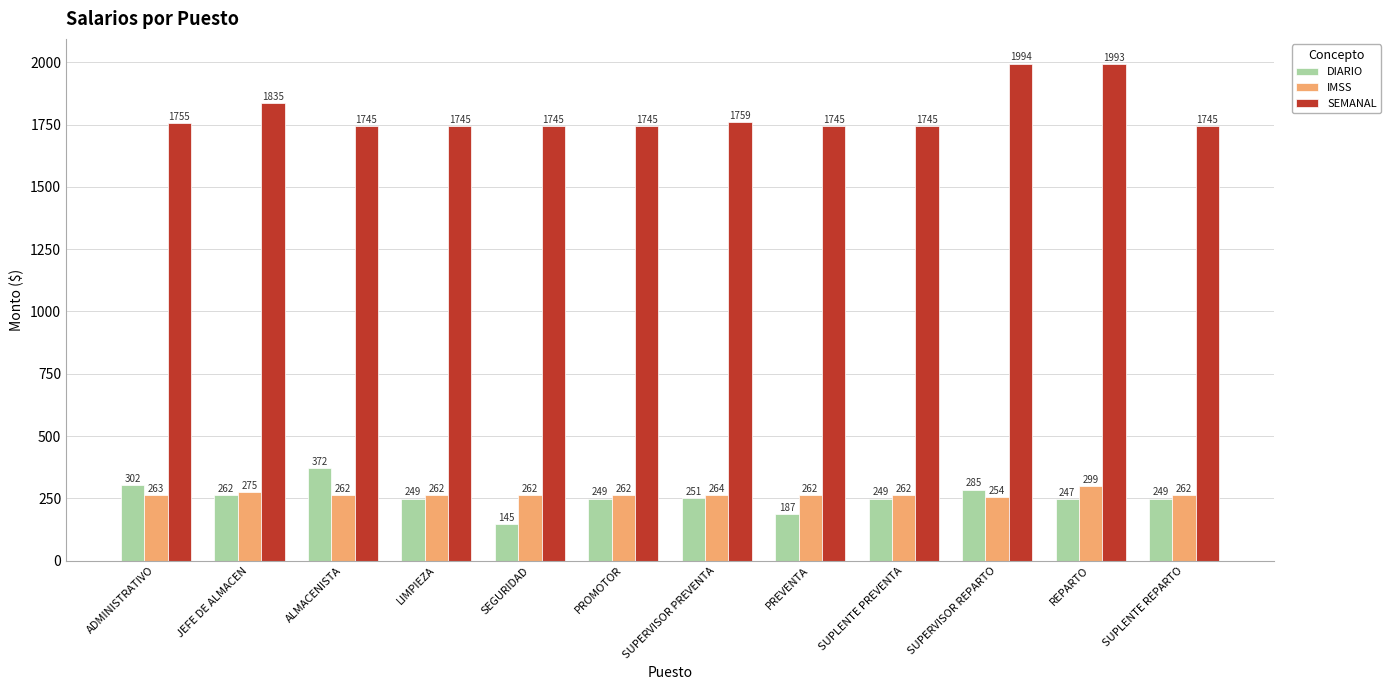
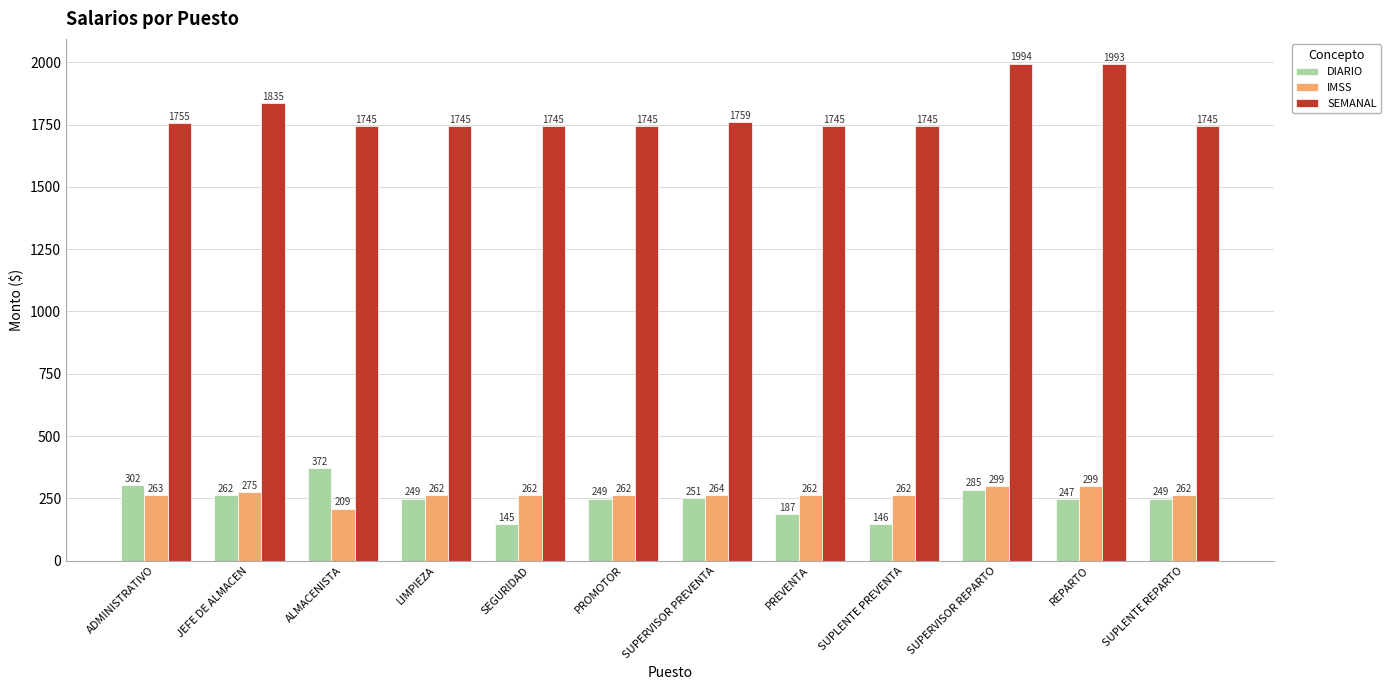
IMSS, ALMACENISTA: 262 -> 209
DIARIO, SUPLENTE PREVENTA: 249 -> 146
IMSS, SUPERVISOR REPARTO: 254 -> 299
